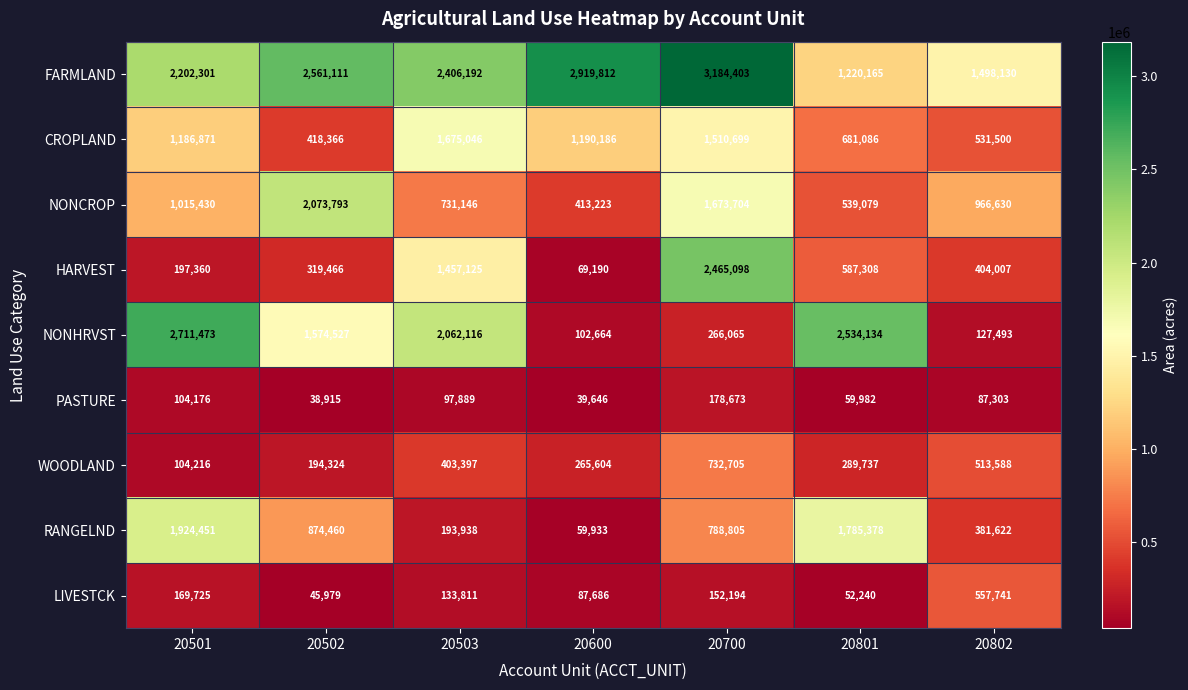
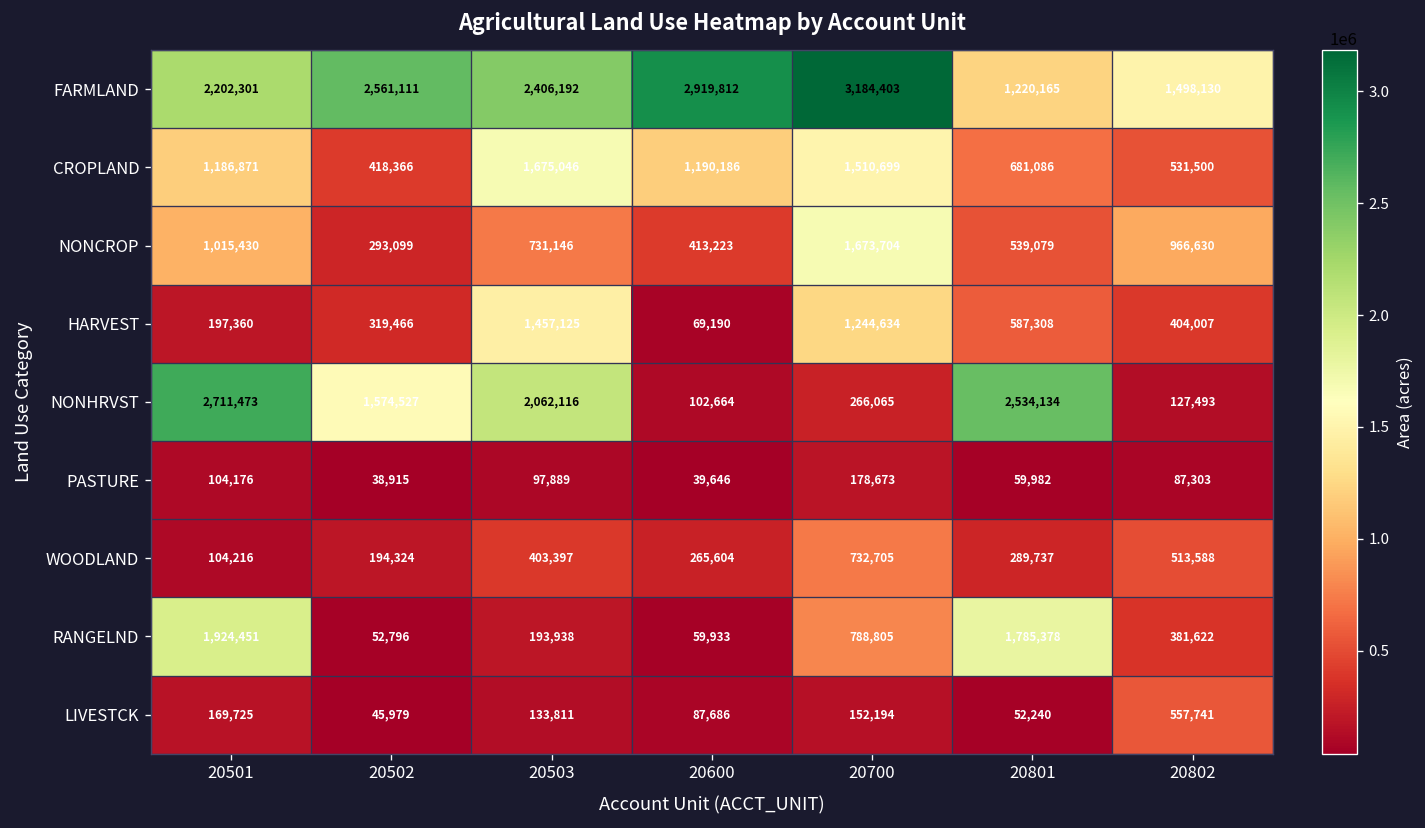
NONCROP, 20502: 2,073,793 -> 293,099
HARVEST, 20700: 2,465,098 -> 1,244,634
RANGELND, 20502: 874,460 -> 52,796
